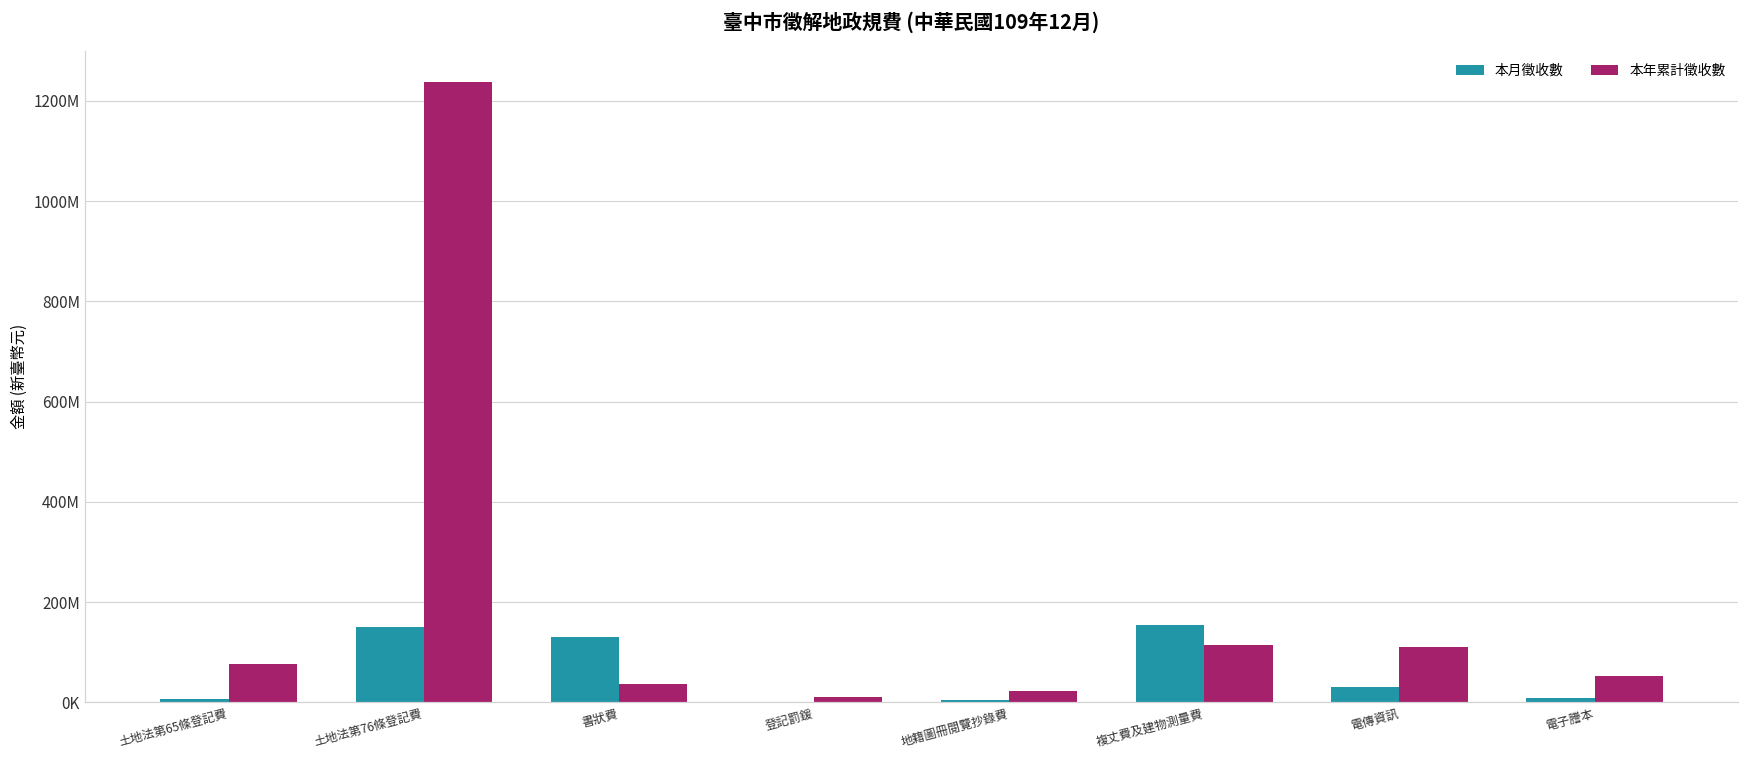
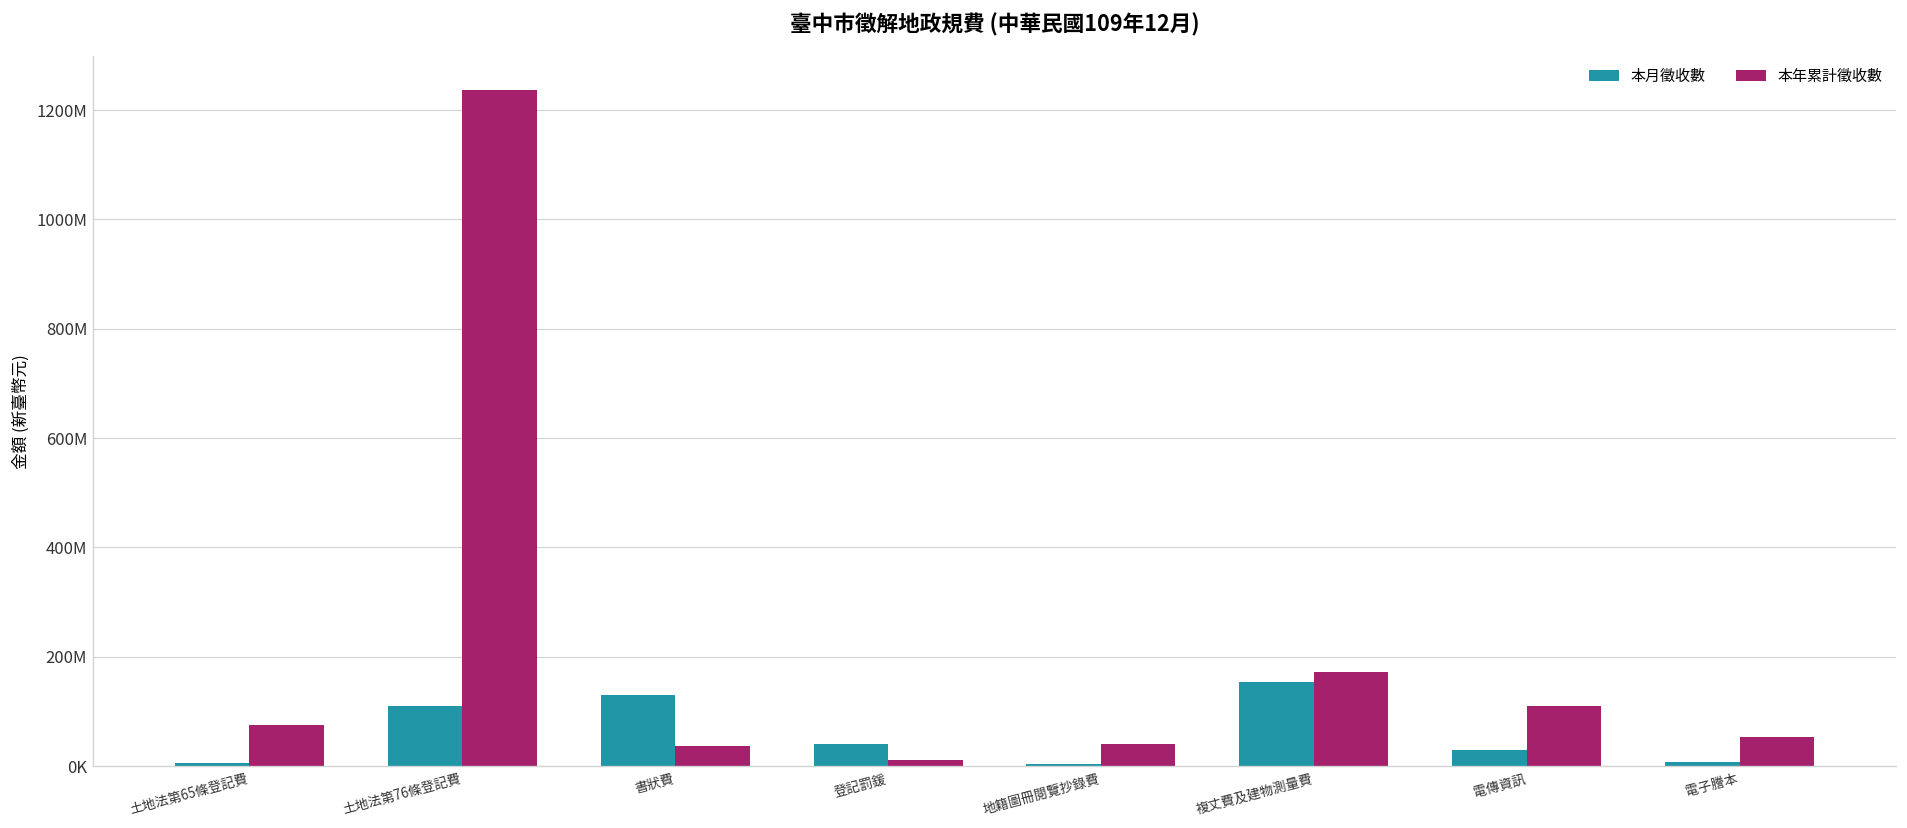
本月徵收數, 土地法第76條登記費: 150000000 -> 110000000
本月徵收數, 登記罰鍰: 0 -> 40000000
本年累計徵收數, 地籍圖冊閱覽抄錄費: 20000000 -> 40000000
本年累計徵收數, 複丈費及建物測量費: 120000000 -> 170000000
